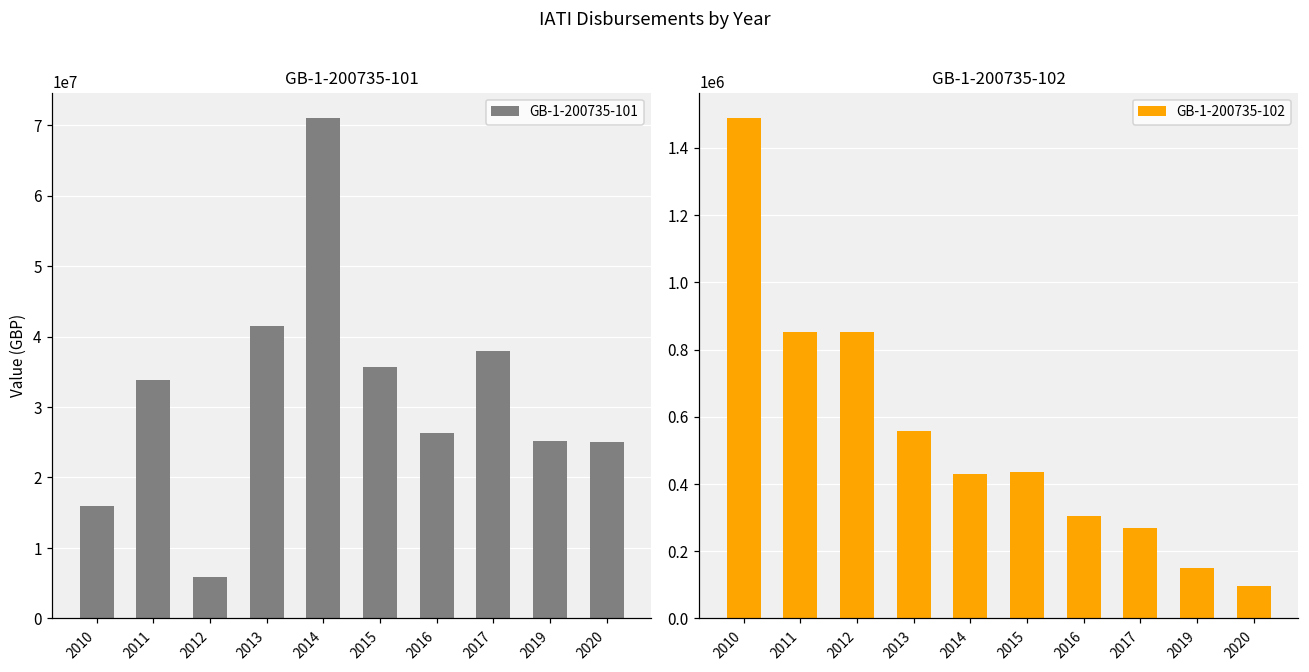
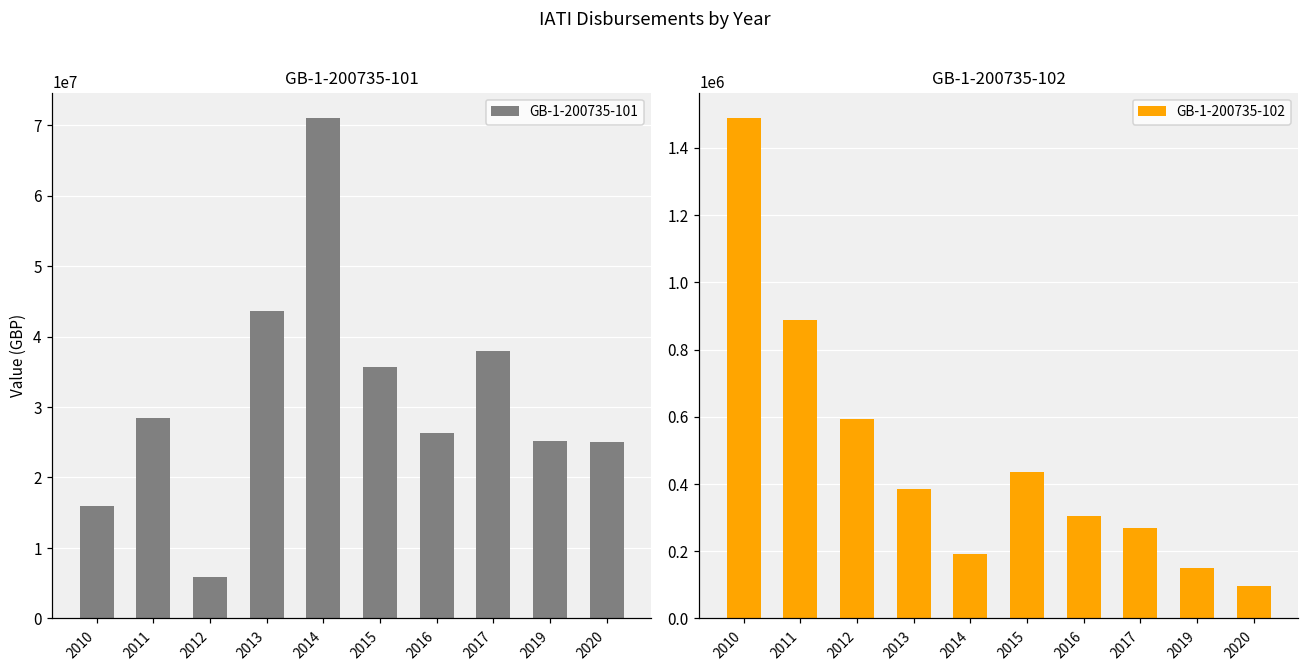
GB-1-200735-101, 2011: 34000000 -> 28000000
GB-1-200735-101, 2013: 41000000 -> 44000000
GB-1-200735-102, 2011: 850000 -> 890000
GB-1-200735-102, 2012: 850000 -> 590000
GB-1-200735-102, 2013: 560000 -> 380000
GB-1-200735-102, 2014: 430000 -> 190000
